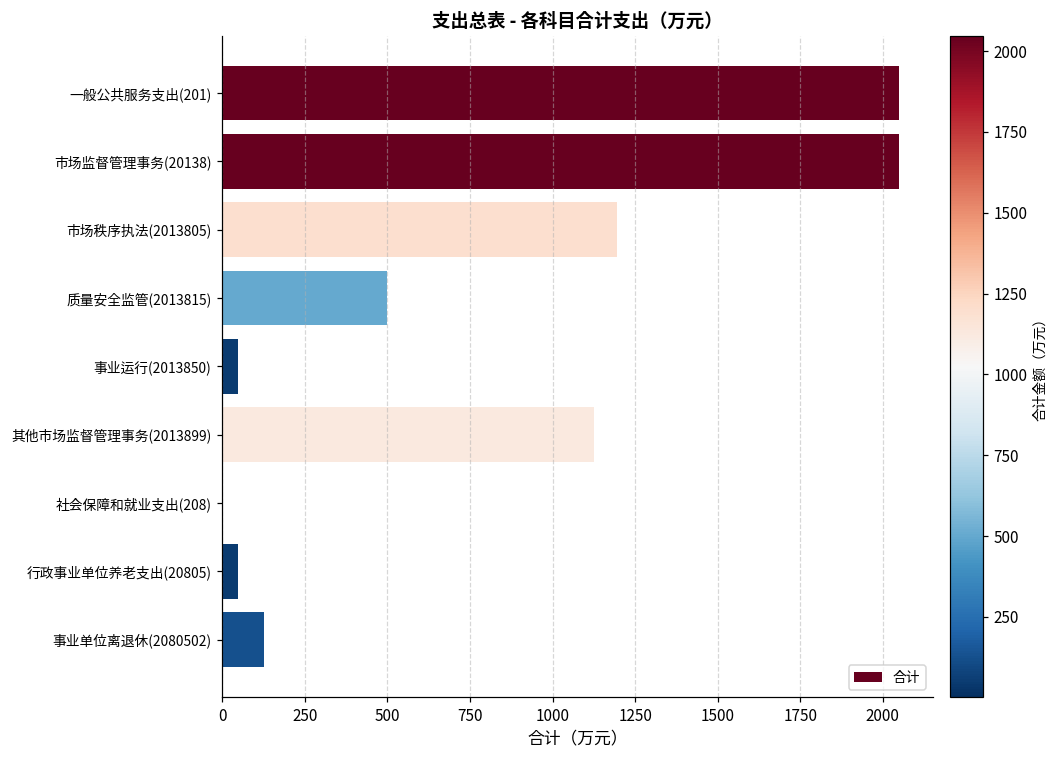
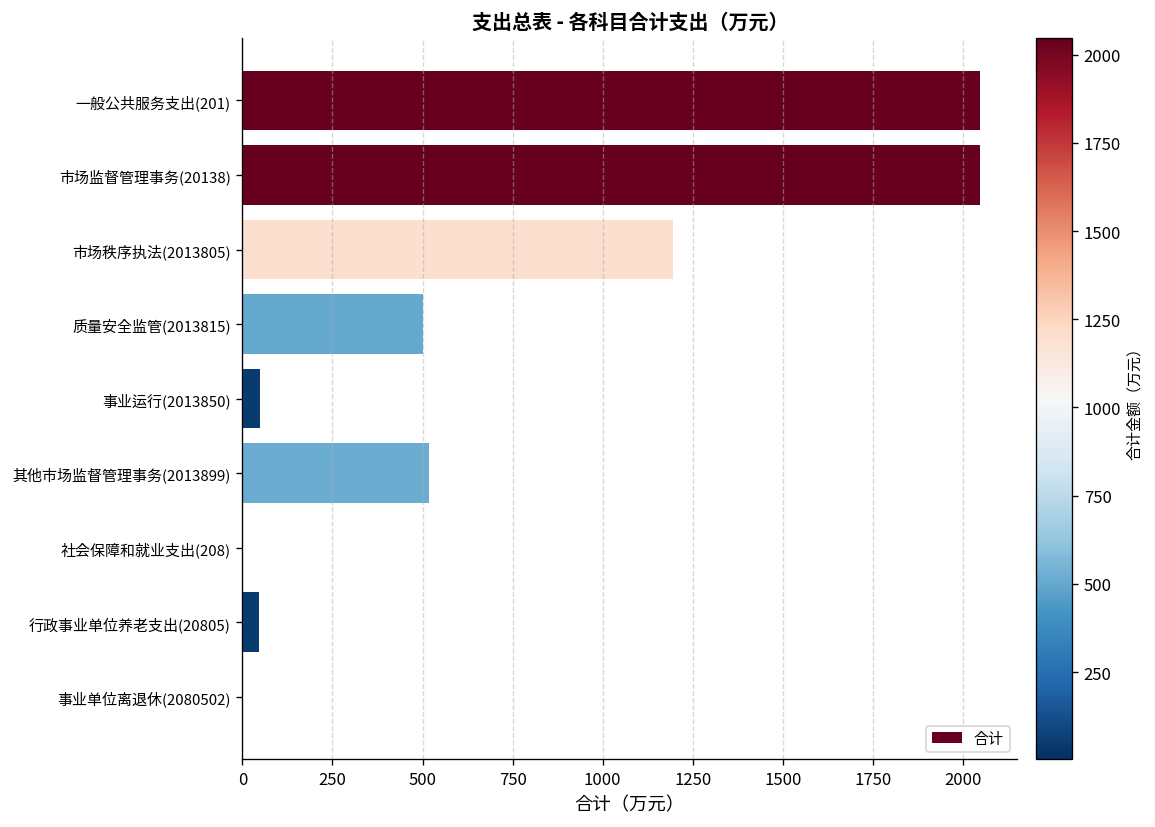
其他市场监督管理事务(2013899): 1130 -> 520
事业单位离退休(2080502): 130 -> 0
